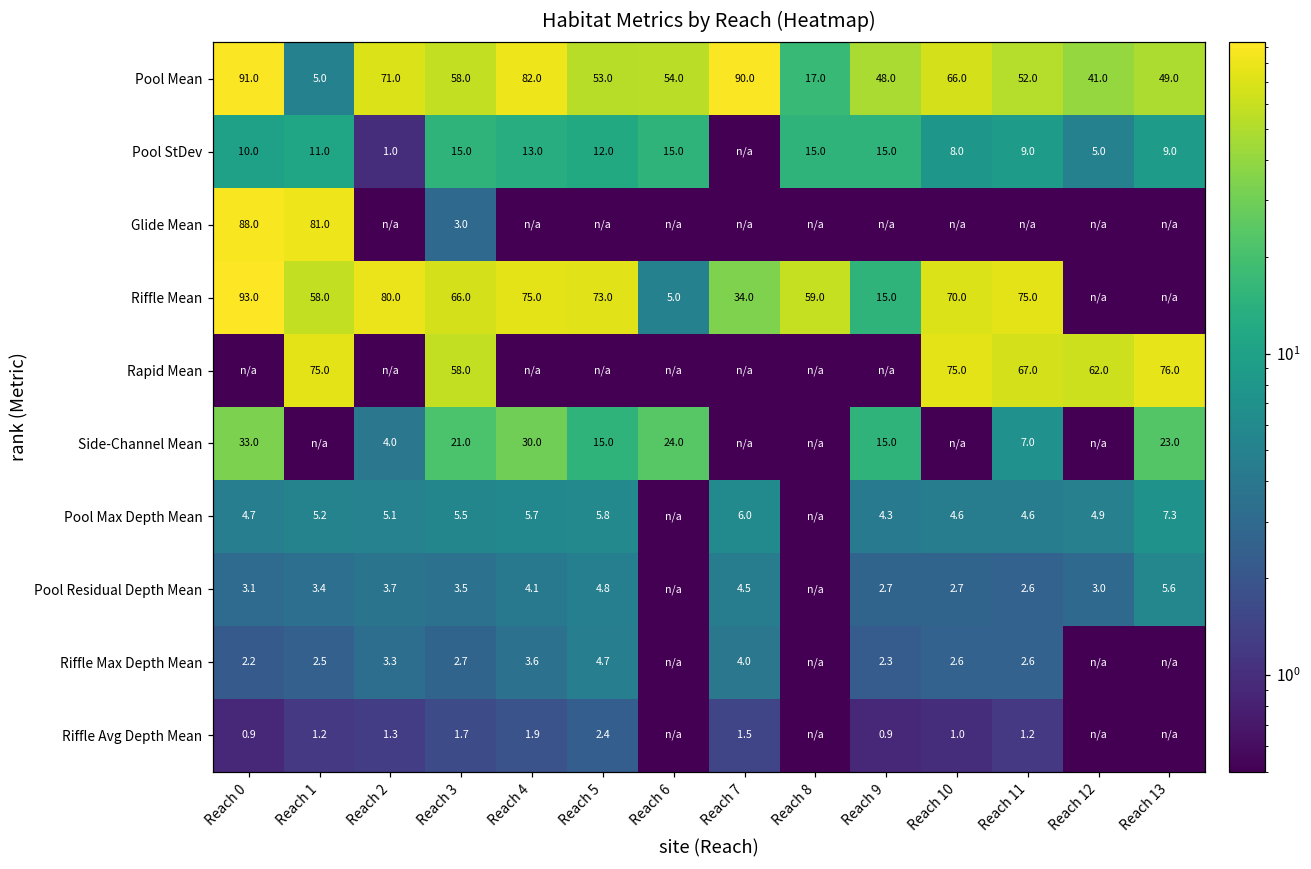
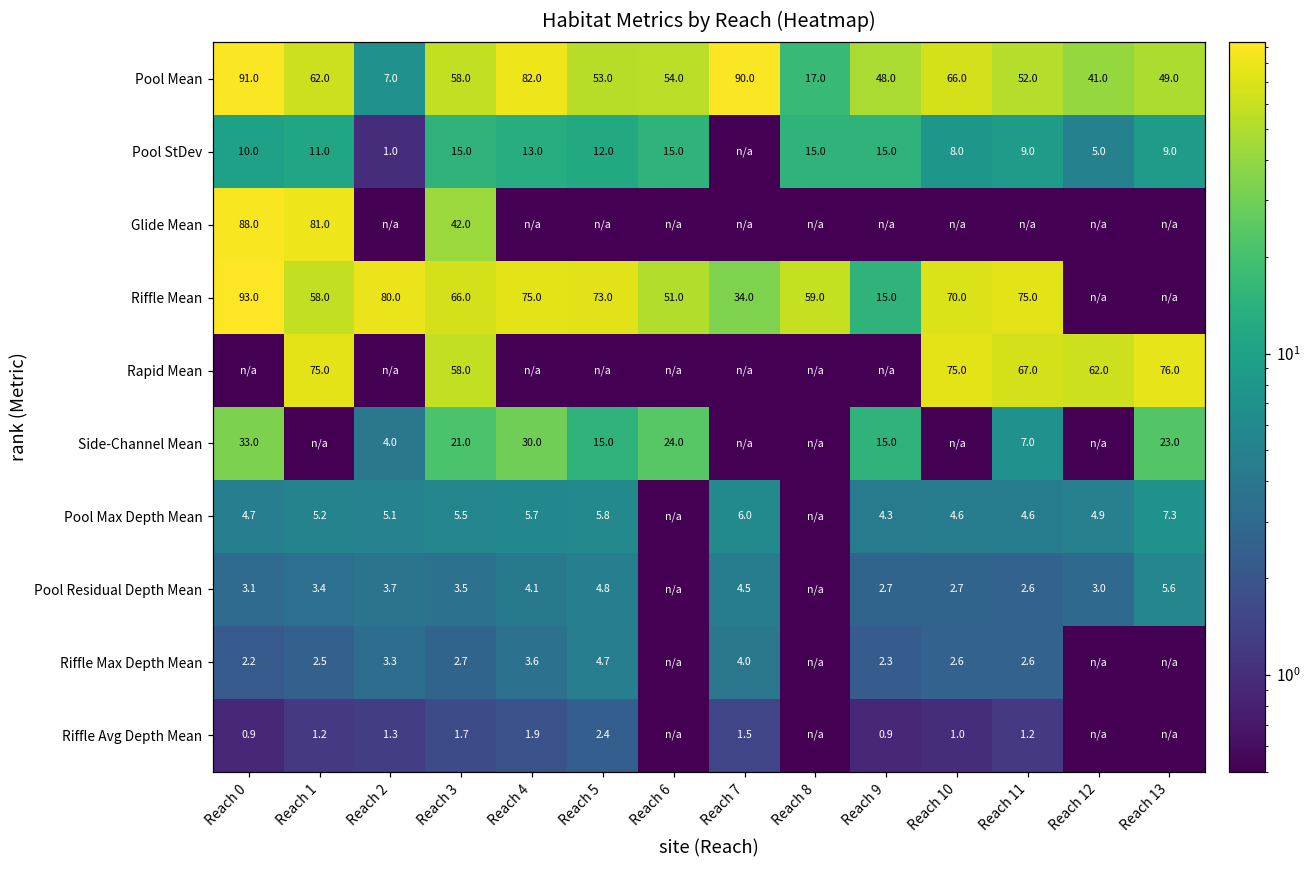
Pool Mean, Reach 1: 5.0 -> 62.0
Pool Mean, Reach 2: 71.0 -> 7.0
Glide Mean, Reach 3: 3.0 -> 42.0
Riffle Mean, Reach 6: 5.0 -> 51.0
